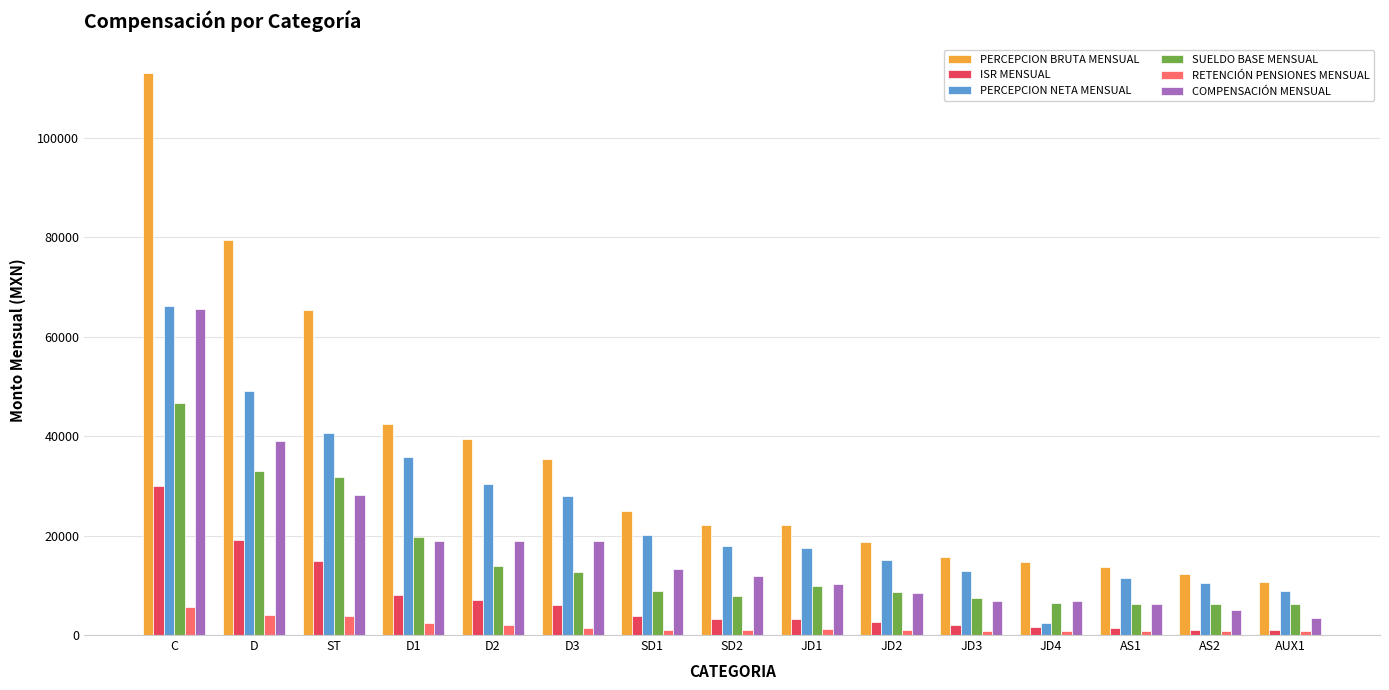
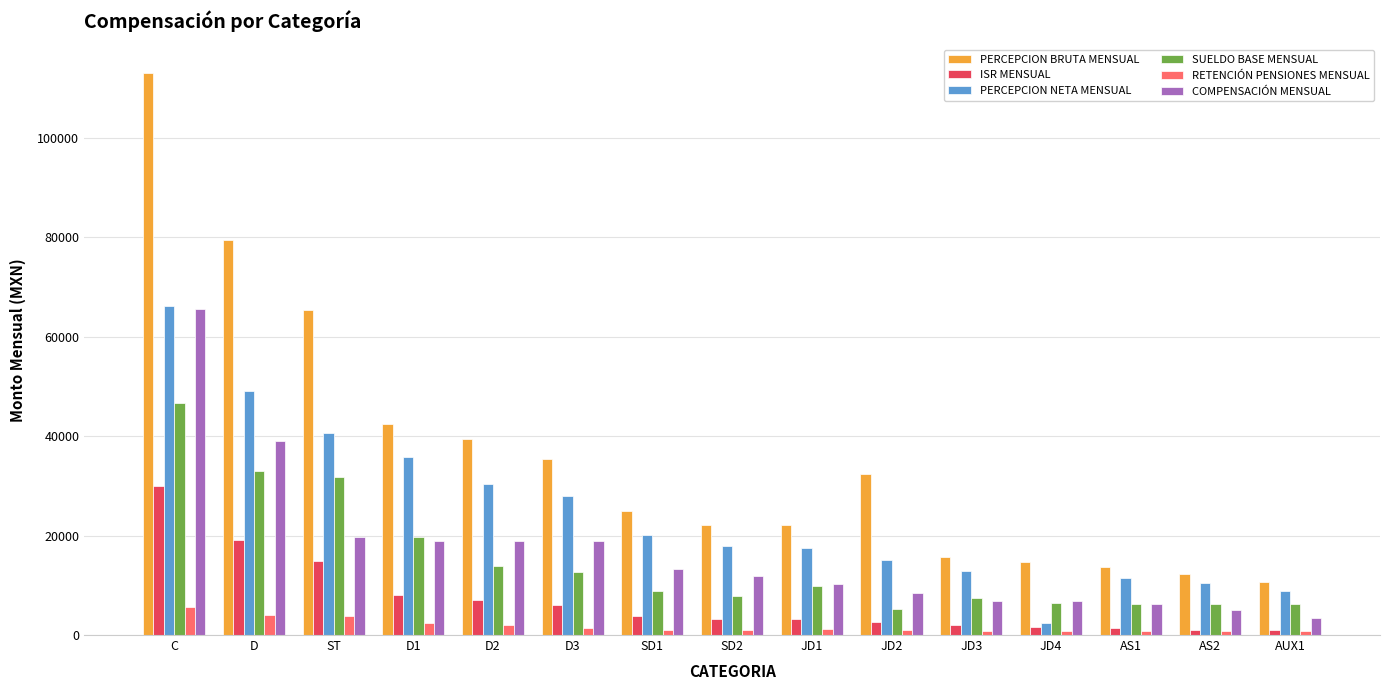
COMPENSACIÓN MENSUAL, ST: 28000 -> 20000
PERCEPCION BRUTA MENSUAL, JD2: 19000 -> 32000
SUELDO BASE MENSUAL, JD2: 9000 -> 5000
